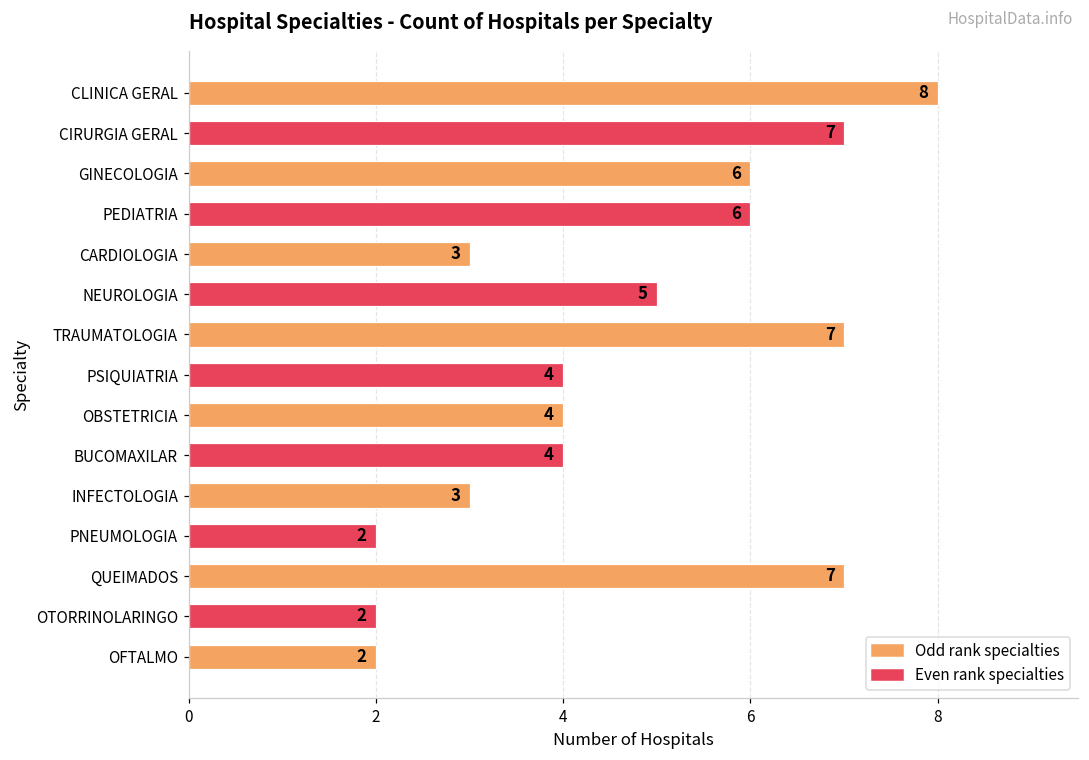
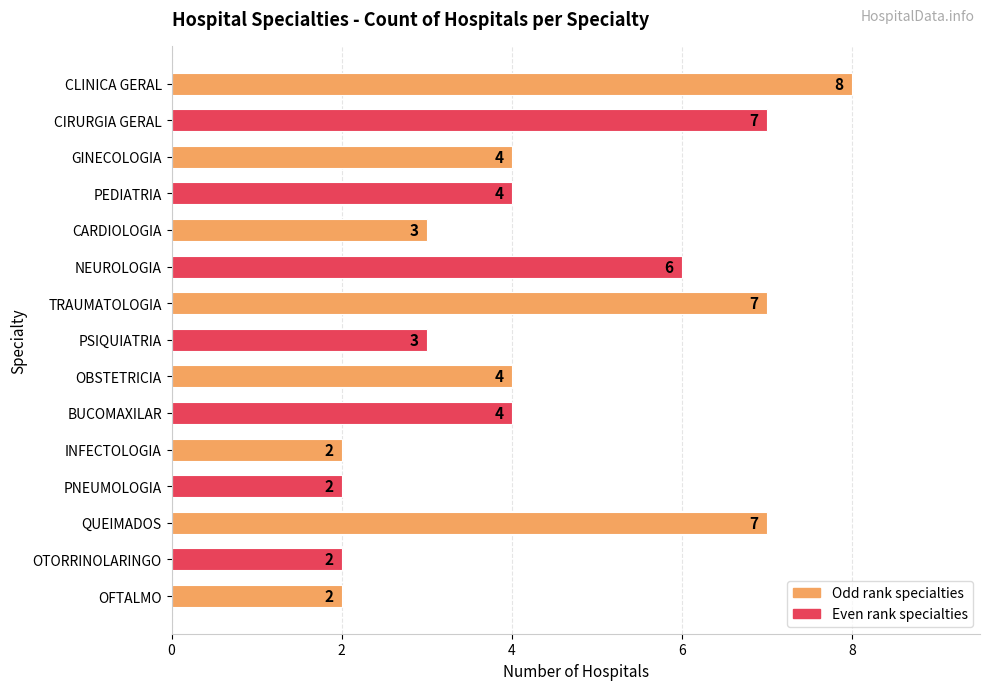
GINECOLOGIA: 6 -> 4
PEDIATRIA: 6 -> 4
NEUROLOGIA: 5 -> 6
PSIQUIATRIA: 4 -> 3
INFECTOLOGIA: 3 -> 2
